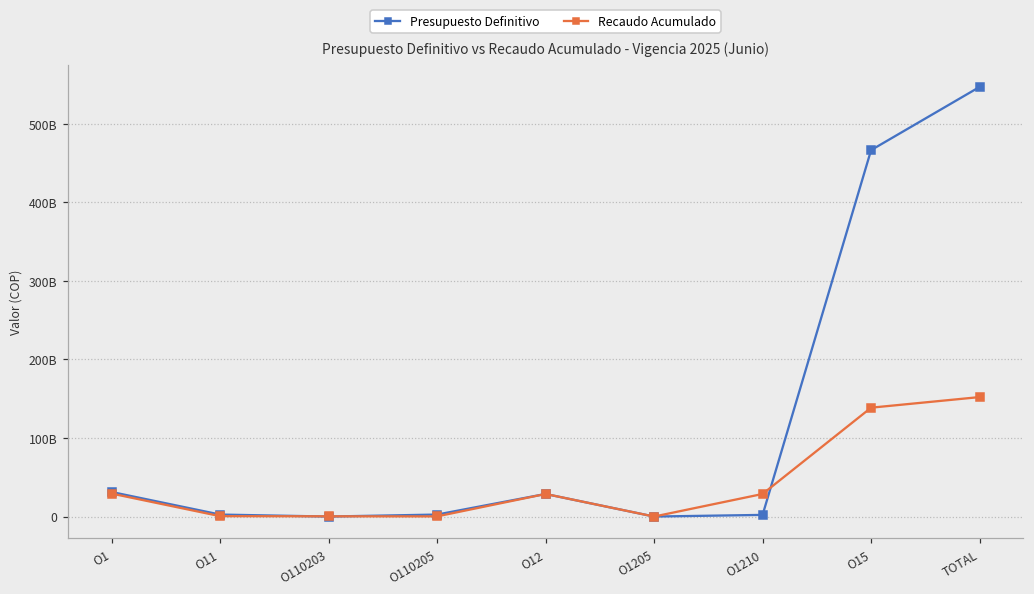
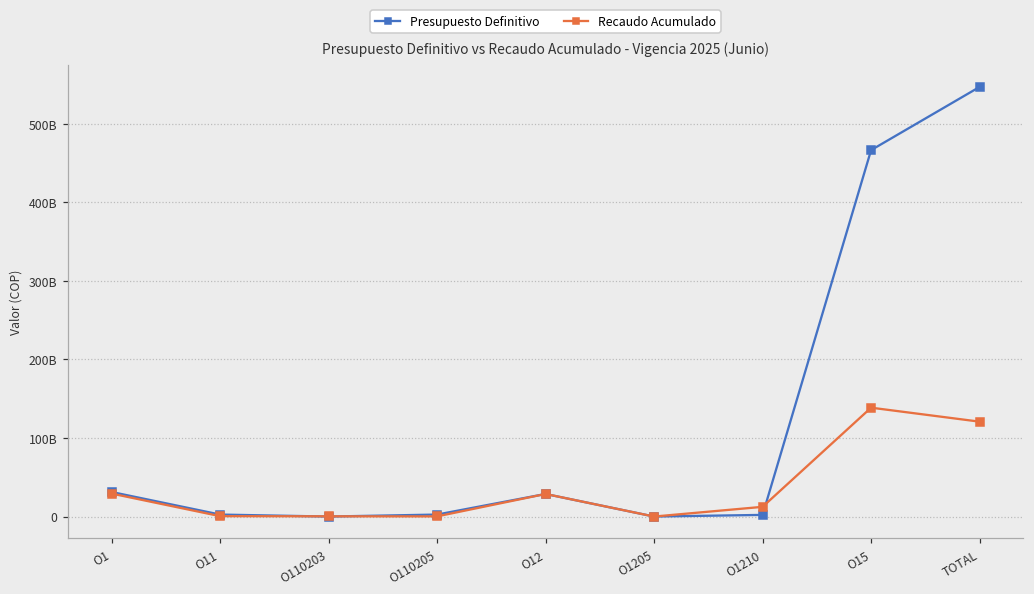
Recaudo Acumulado, O1210: 30000000000 -> 10000000000
Recaudo Acumulado, TOTAL: 150000000000 -> 120000000000
